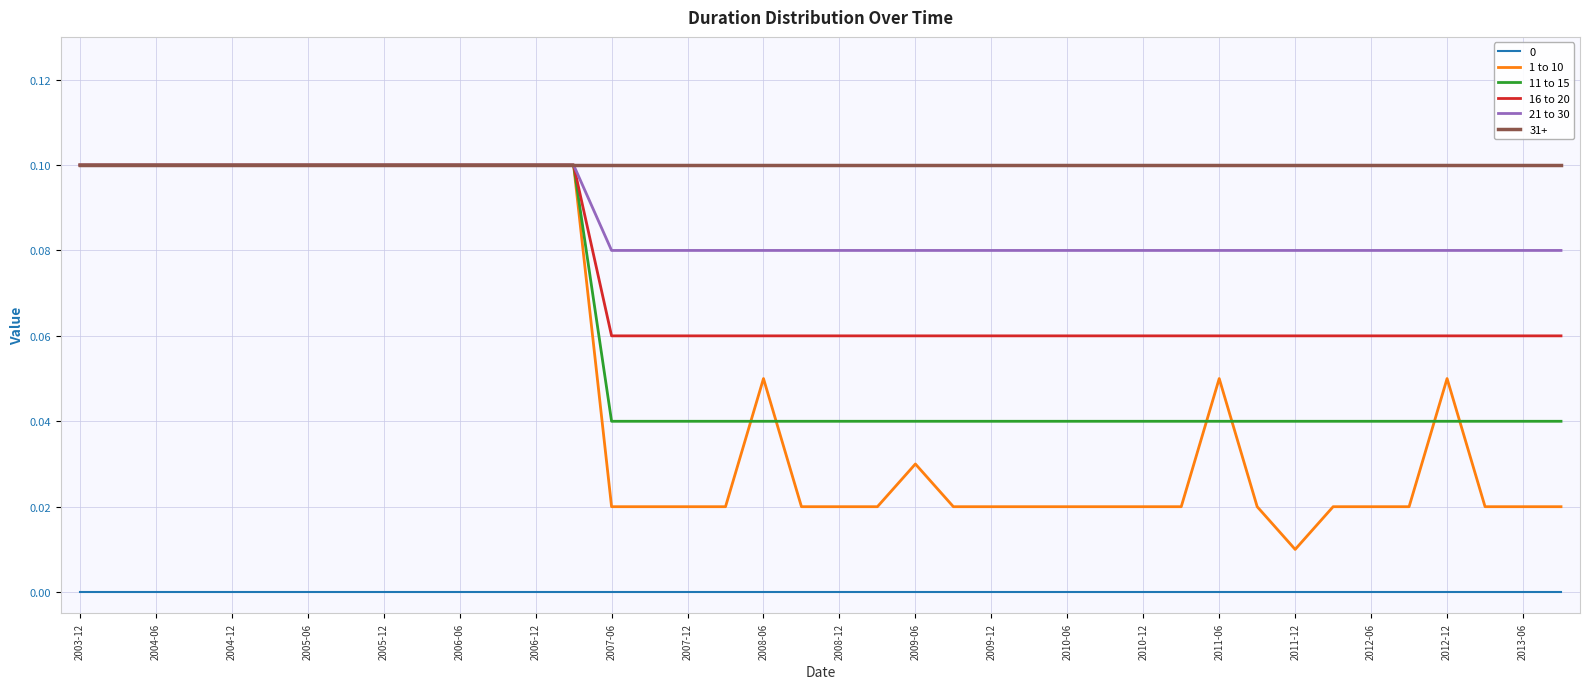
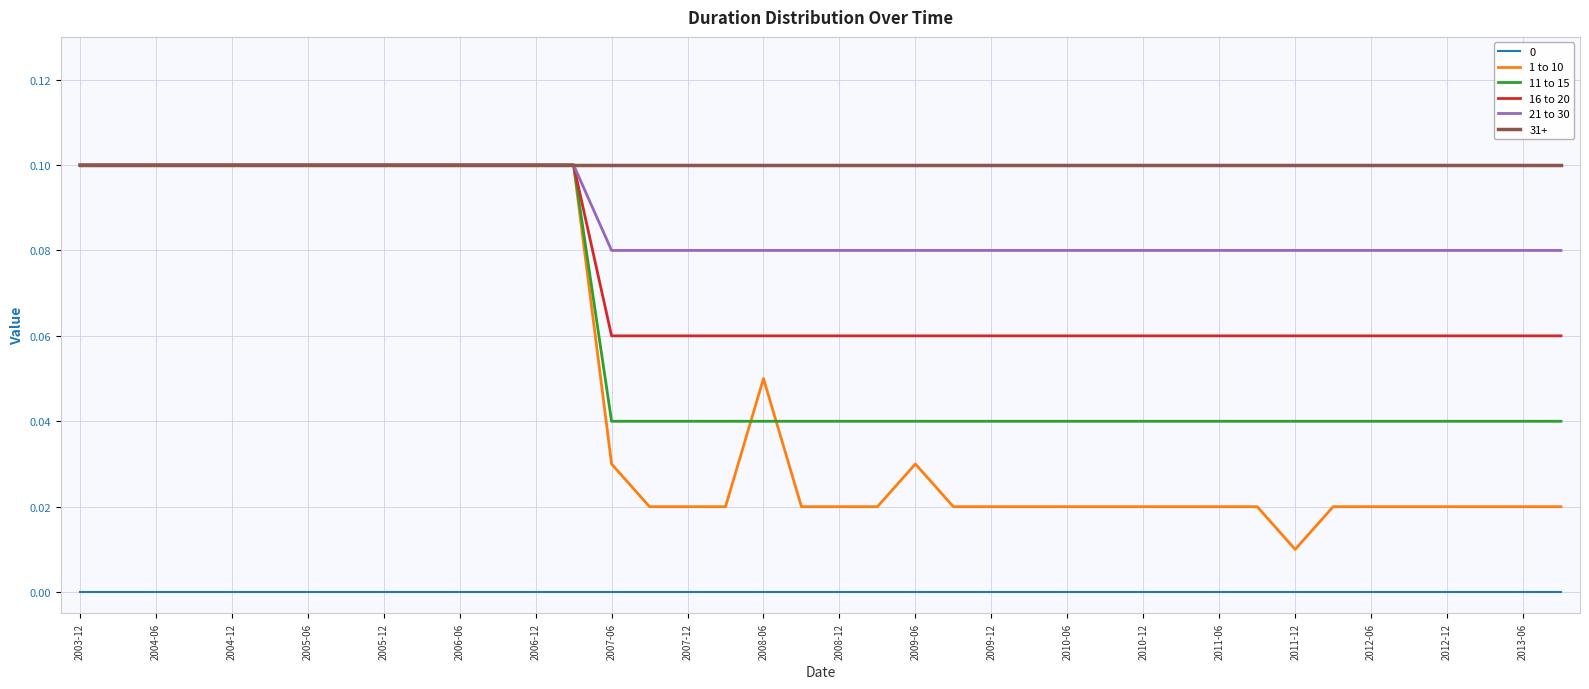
1 to 10, 2007-06: 0.02 -> 0.03
1 to 10, 2011-06: 0.05 -> 0.02
1 to 10, 2012-12: 0.05 -> 0.02
